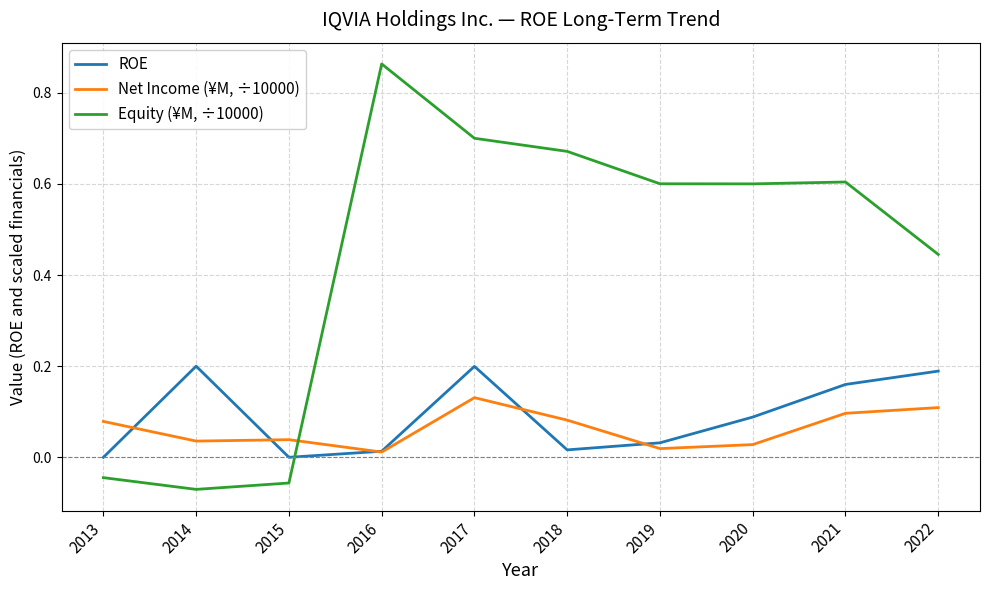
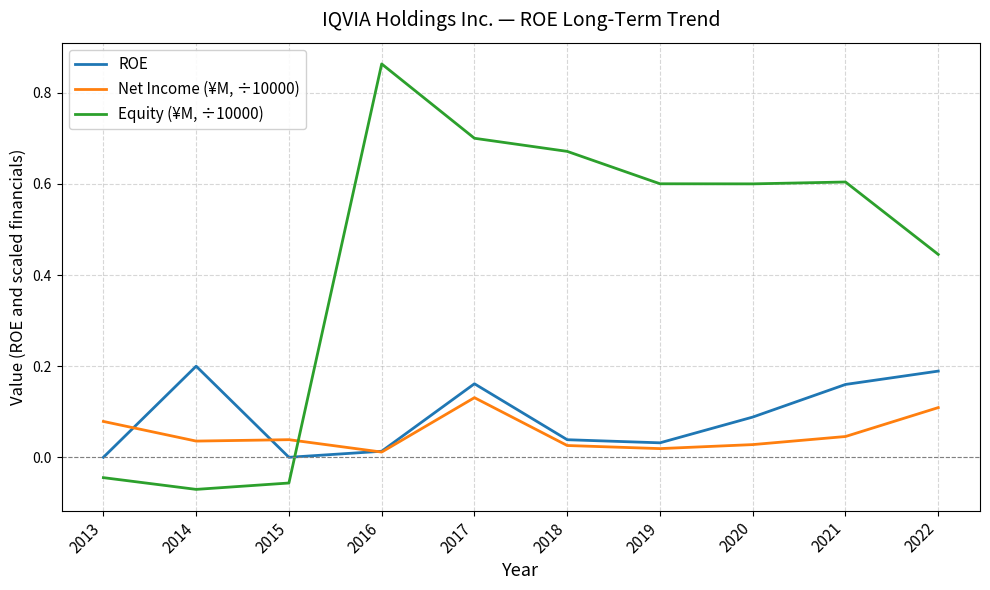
ROE, 2017: 0.20 -> 0.16
ROE, 2018: 0.02 -> 0.04
Net Income (¥M, ÷10000), 2018: 0.08 -> 0.03
Net Income (¥M, ÷10000), 2021: 0.10 -> 0.05
